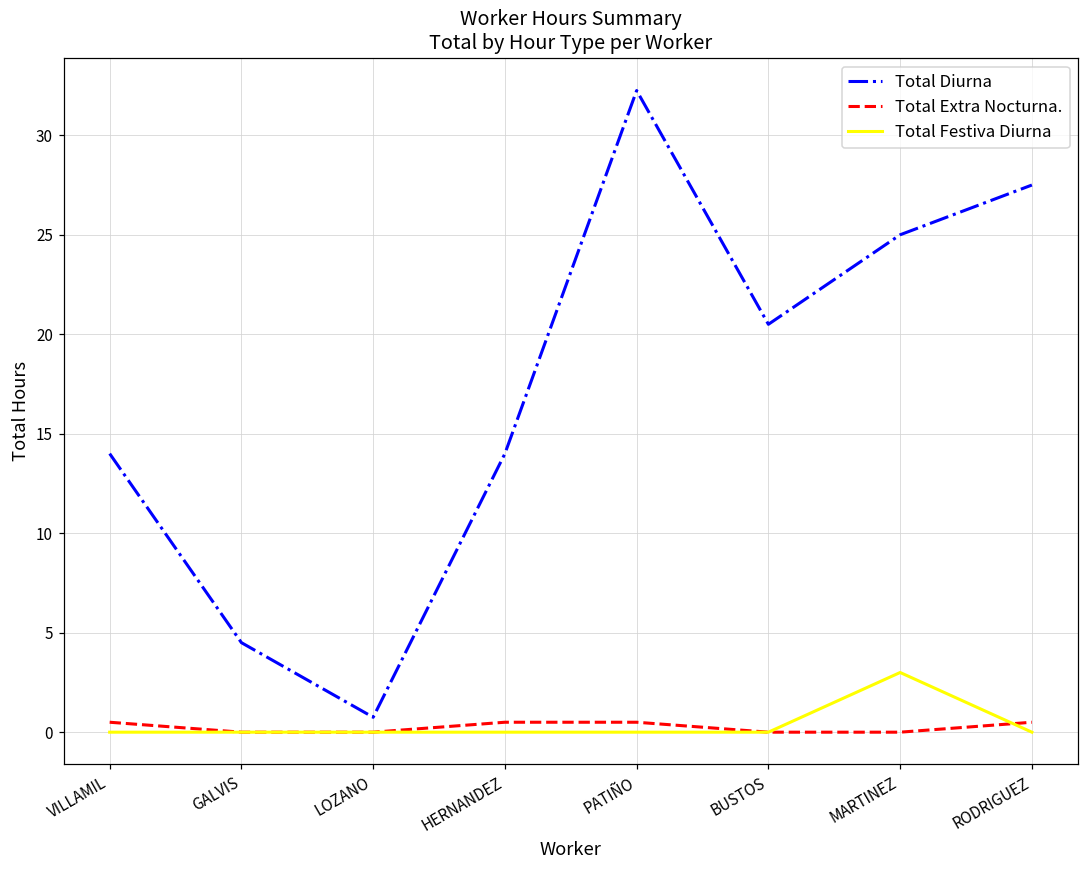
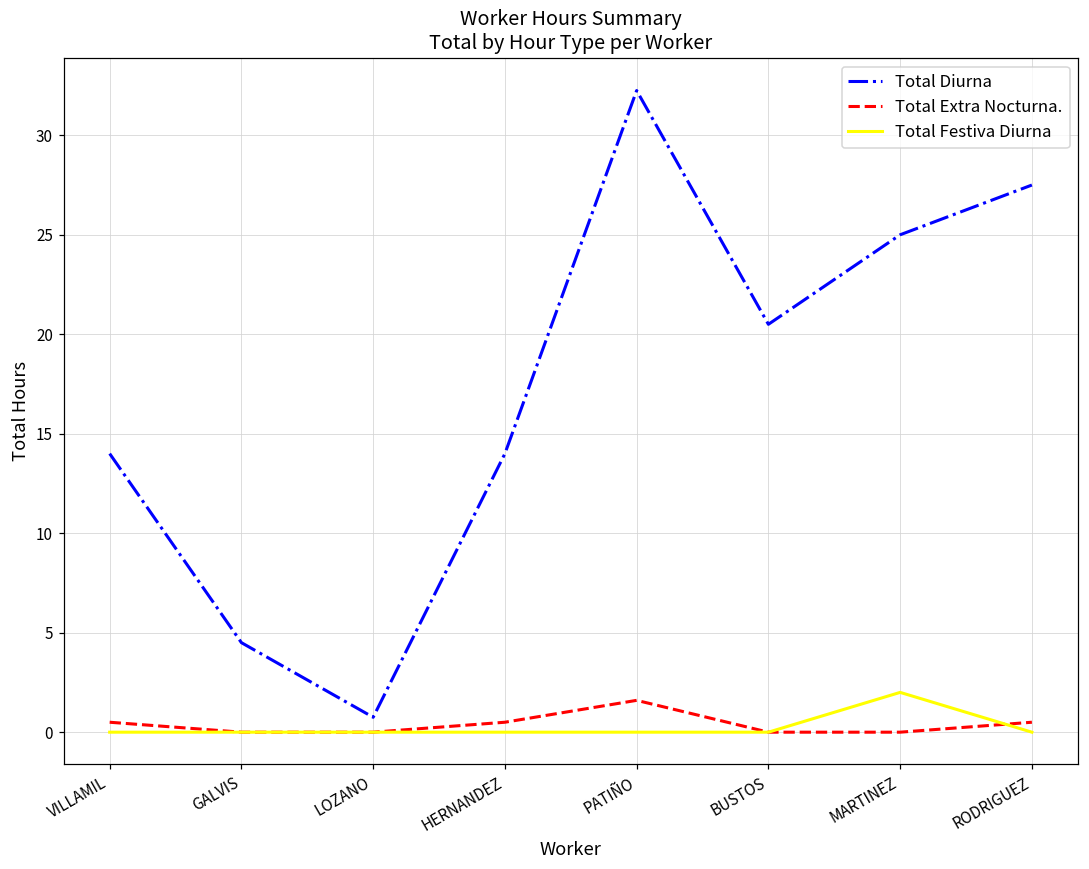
Total Extra Nocturna., PATIÑO: 0.5 -> 1.6
Total Festiva Diurna, MARTINEZ: 3 -> 2
